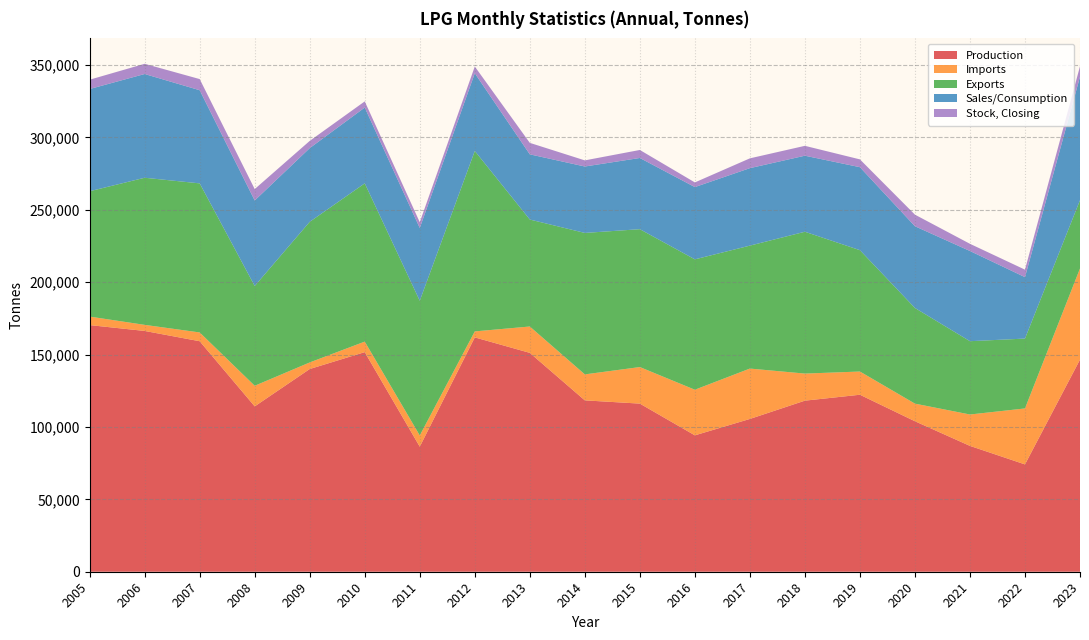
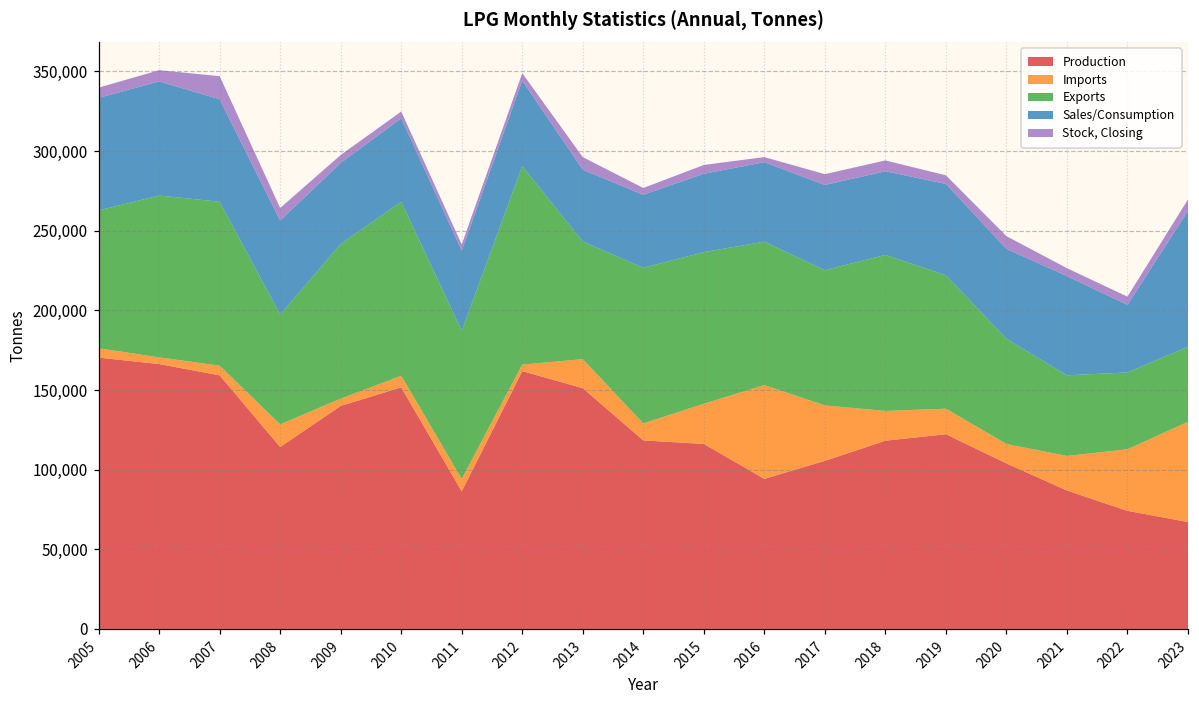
Stock, Closing, 2007: 8,000 -> 14,000
Imports, 2014: 18,000 -> 11,000
Imports, 2016: 32,000 -> 59,000
Production, 2023: 147,000 -> 67,000
